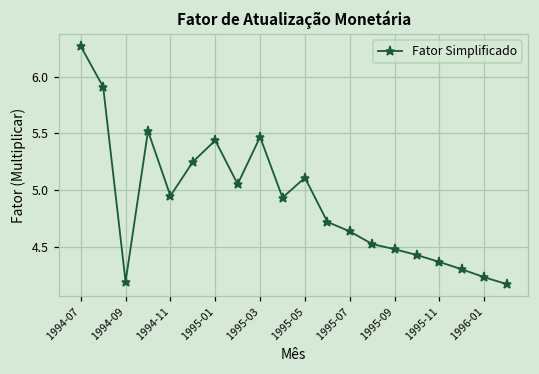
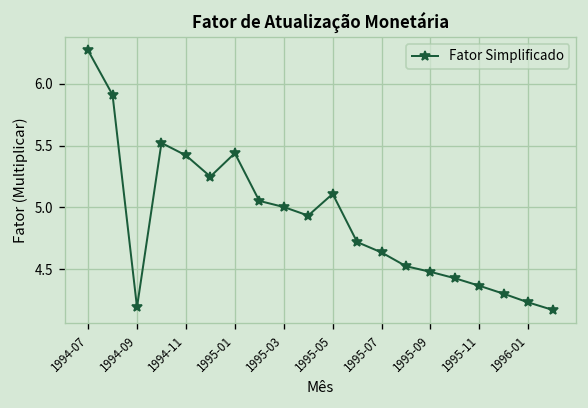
1994-11: 4.95 -> 5.42
1995-03: 5.47 -> 5.00
